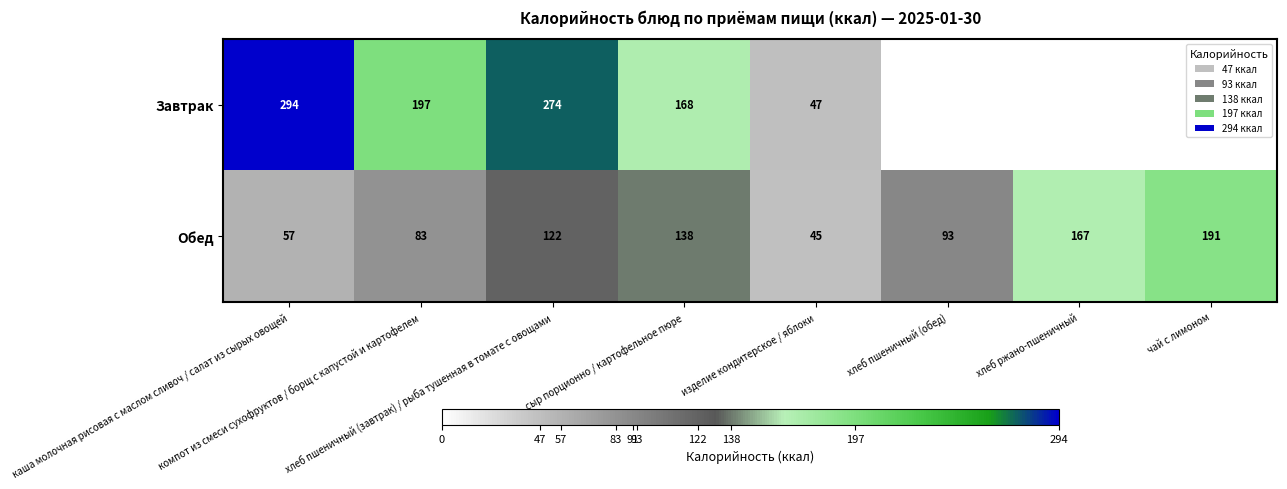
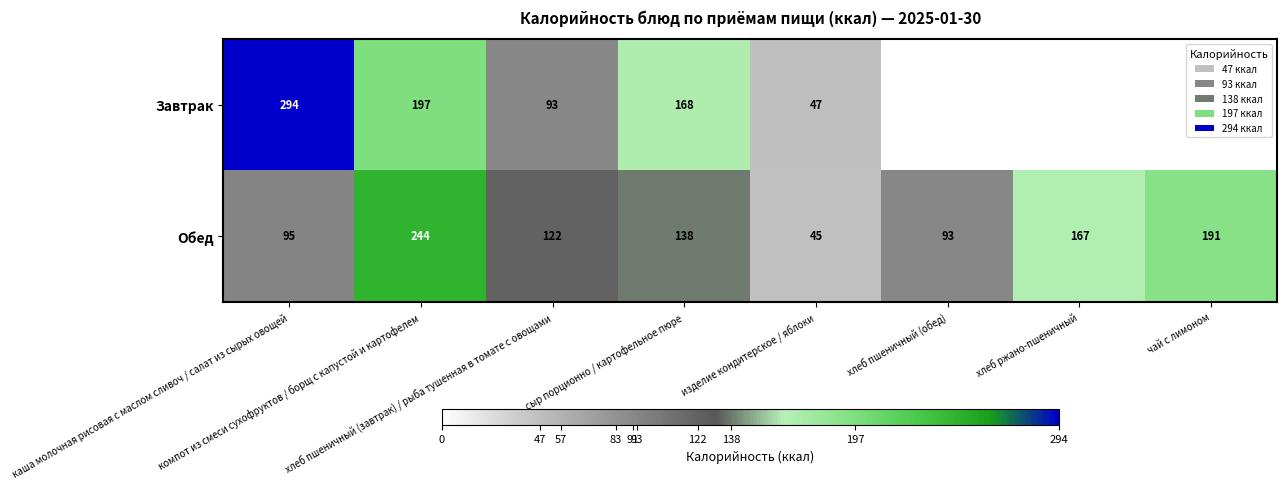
Завтрак, хлеб пшеничный (завтрак) / рыба тушенная в томате с овощами: 274 -> 93
Обед, каша молочная рисовая с маслом сливоч / салат из сырых овощей: 57 -> 95
Обед, компот из смеси сухофруктов / борщ с капустой и картофелем: 83 -> 244
